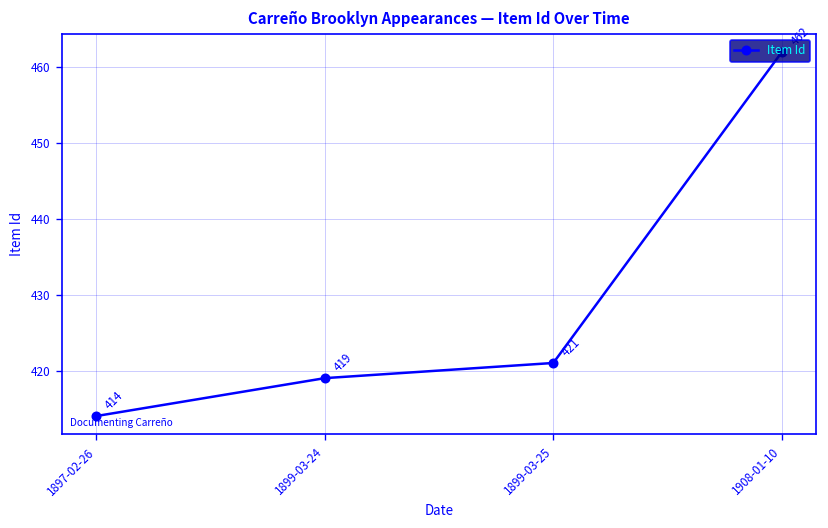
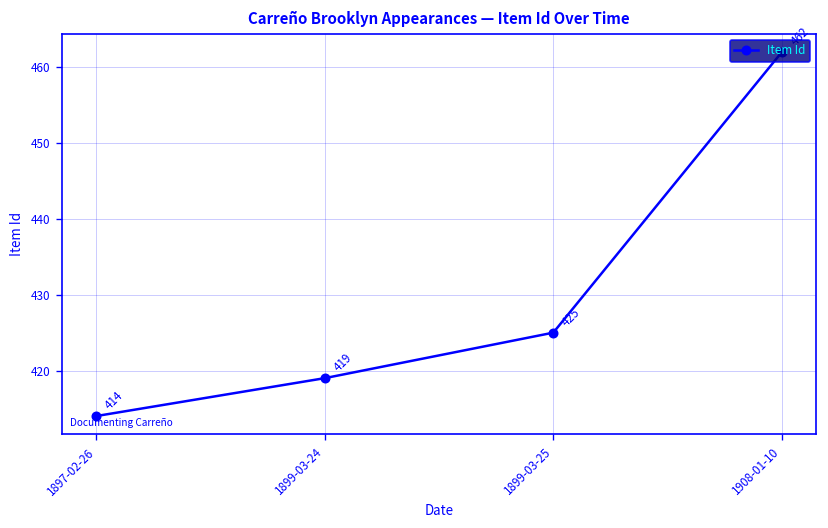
1899-03-25: 421 -> 425
